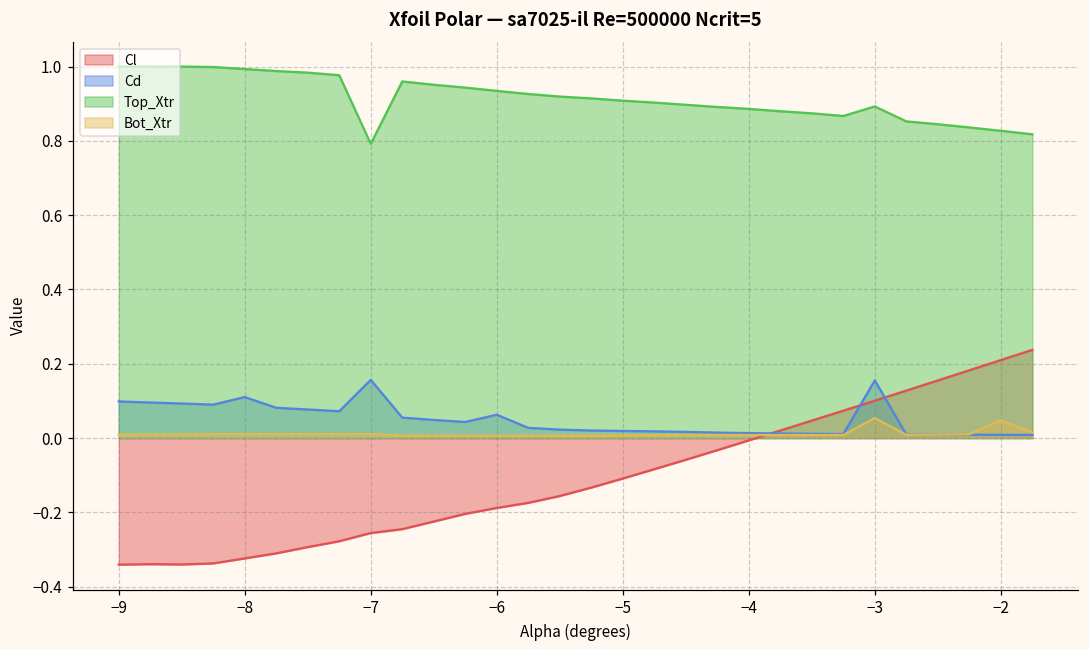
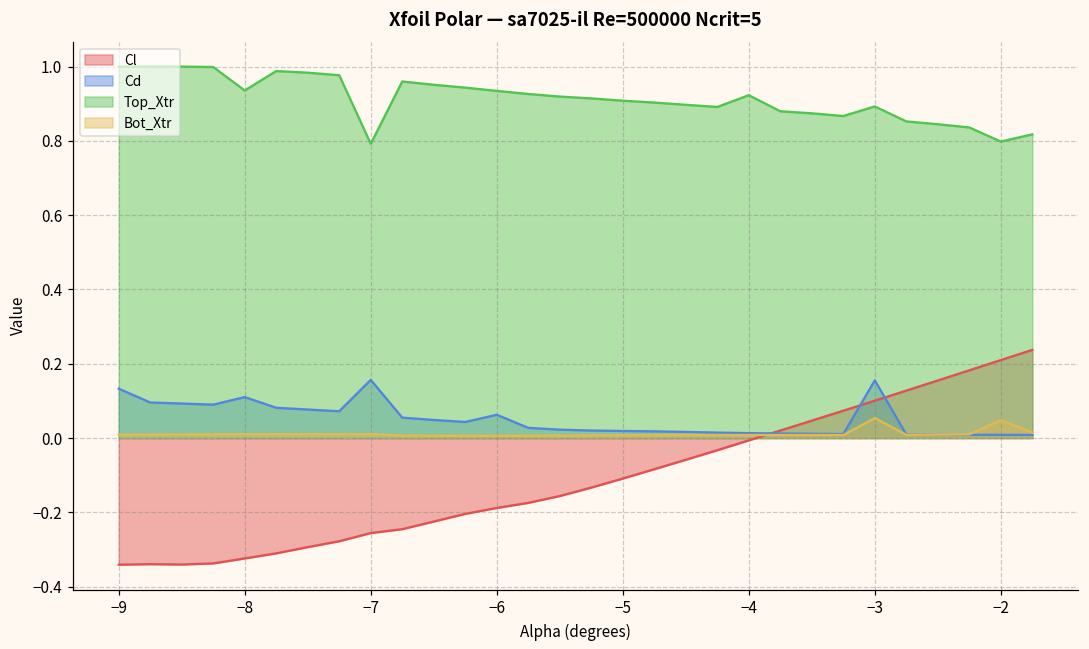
Cd, −9: 0.10 -> 0.13
Top_Xtr, −8: 0.99 -> 0.94
Top_Xtr, −4: 0.89 -> 0.92
Top_Xtr, −2: 0.83 -> 0.80
